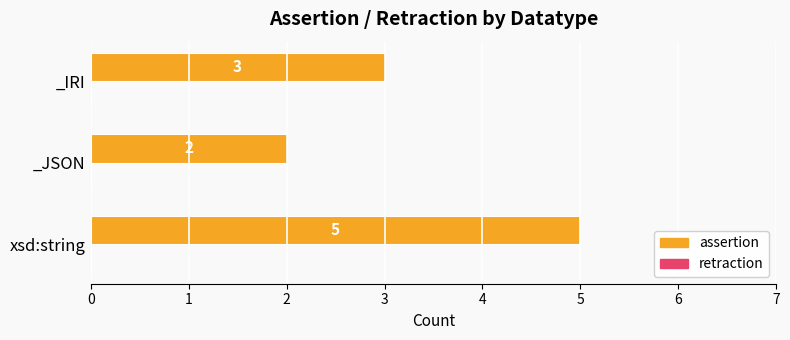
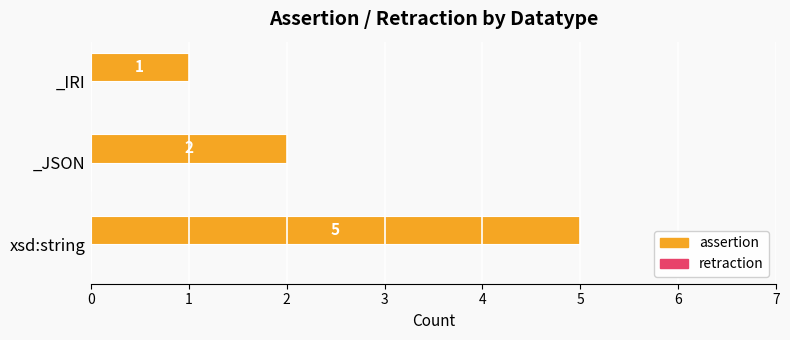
assertion, _IRI: 3 -> 1
